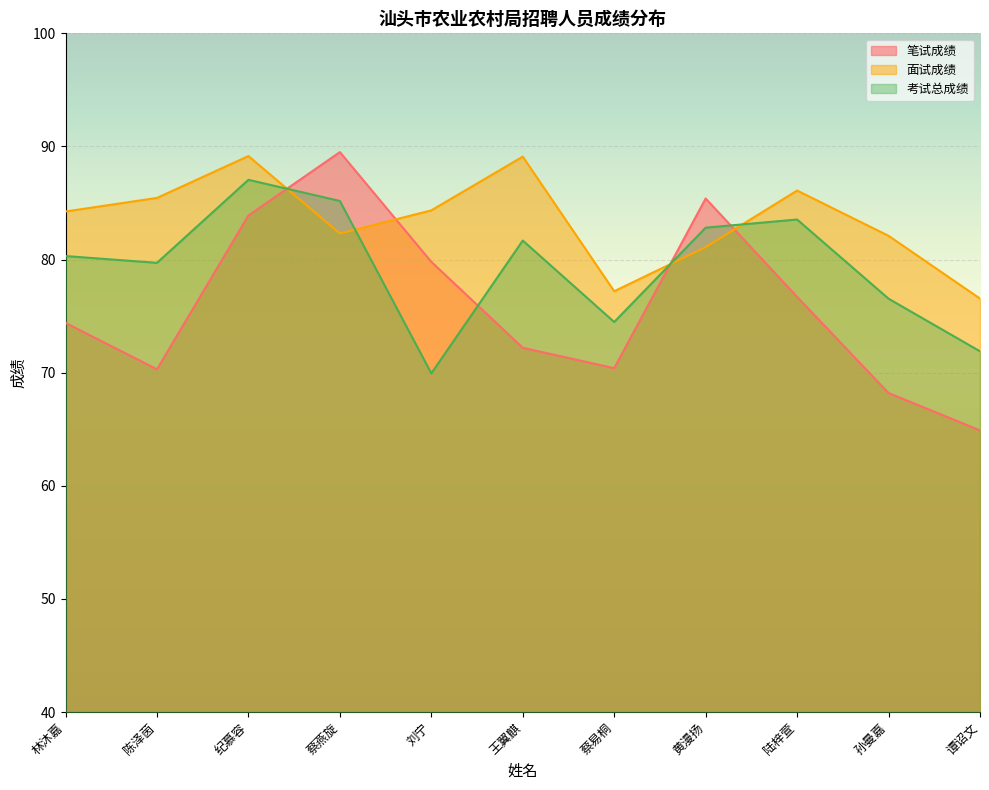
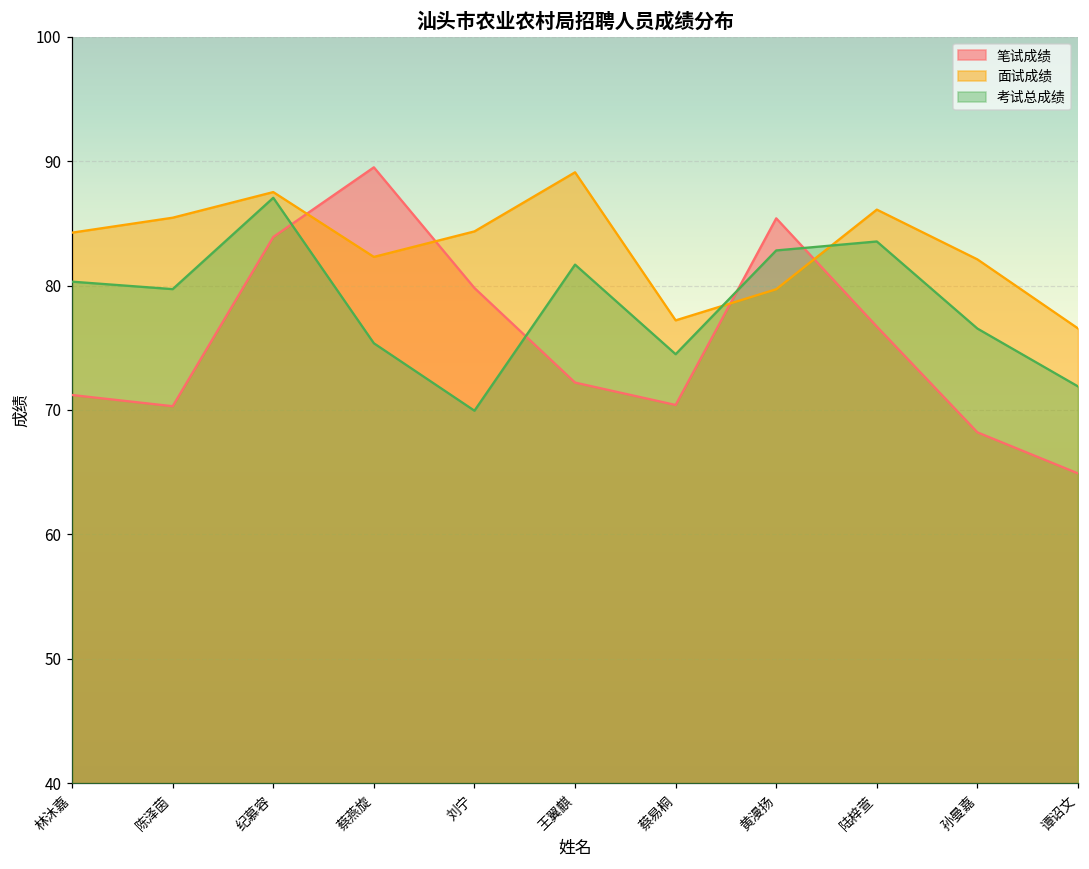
笔试成绩, 林沐嘉: 74.4 -> 71.2
面试成绩, 纪慕容: 89.2 -> 87.5
考试总成绩, 蔡燕旋: 85.2 -> 75.4
面试成绩, 黄漫扬: 81.1 -> 79.7
